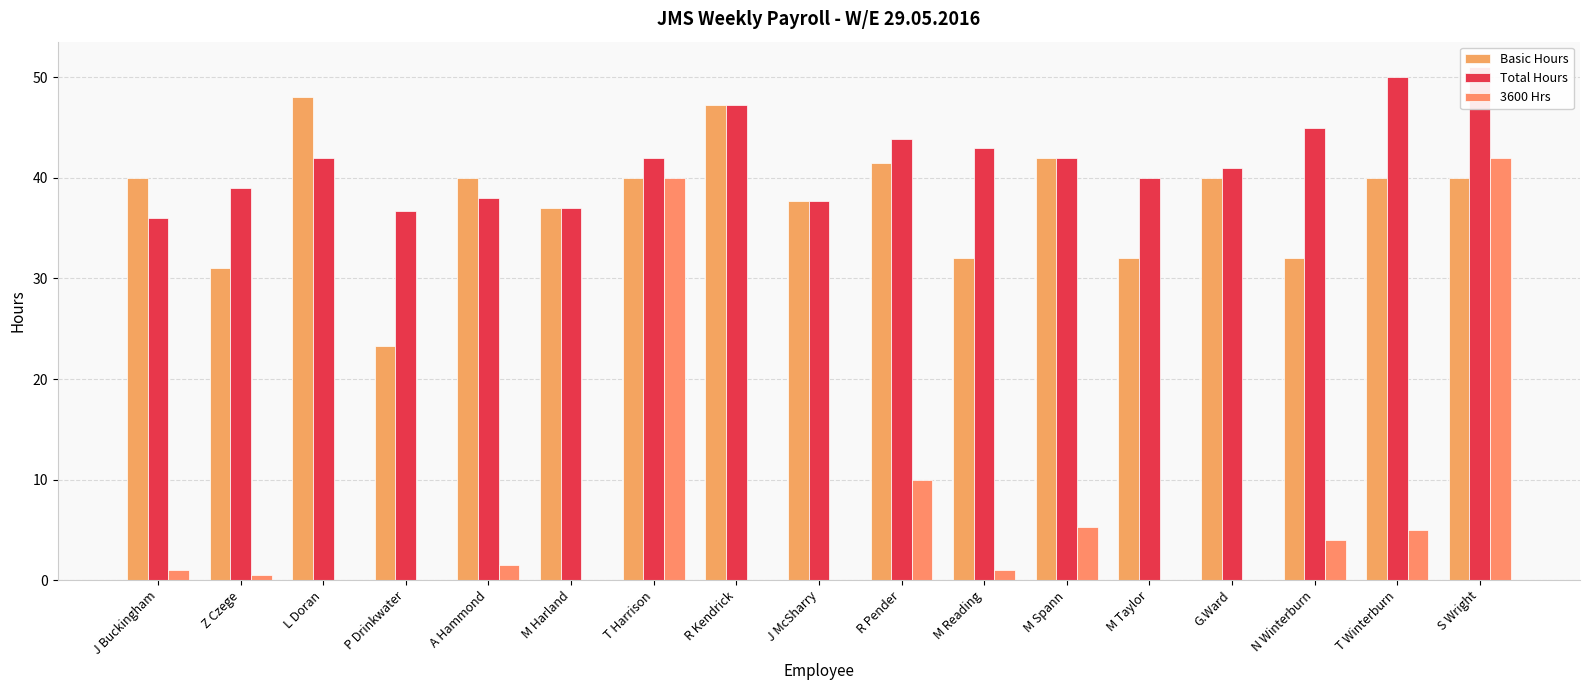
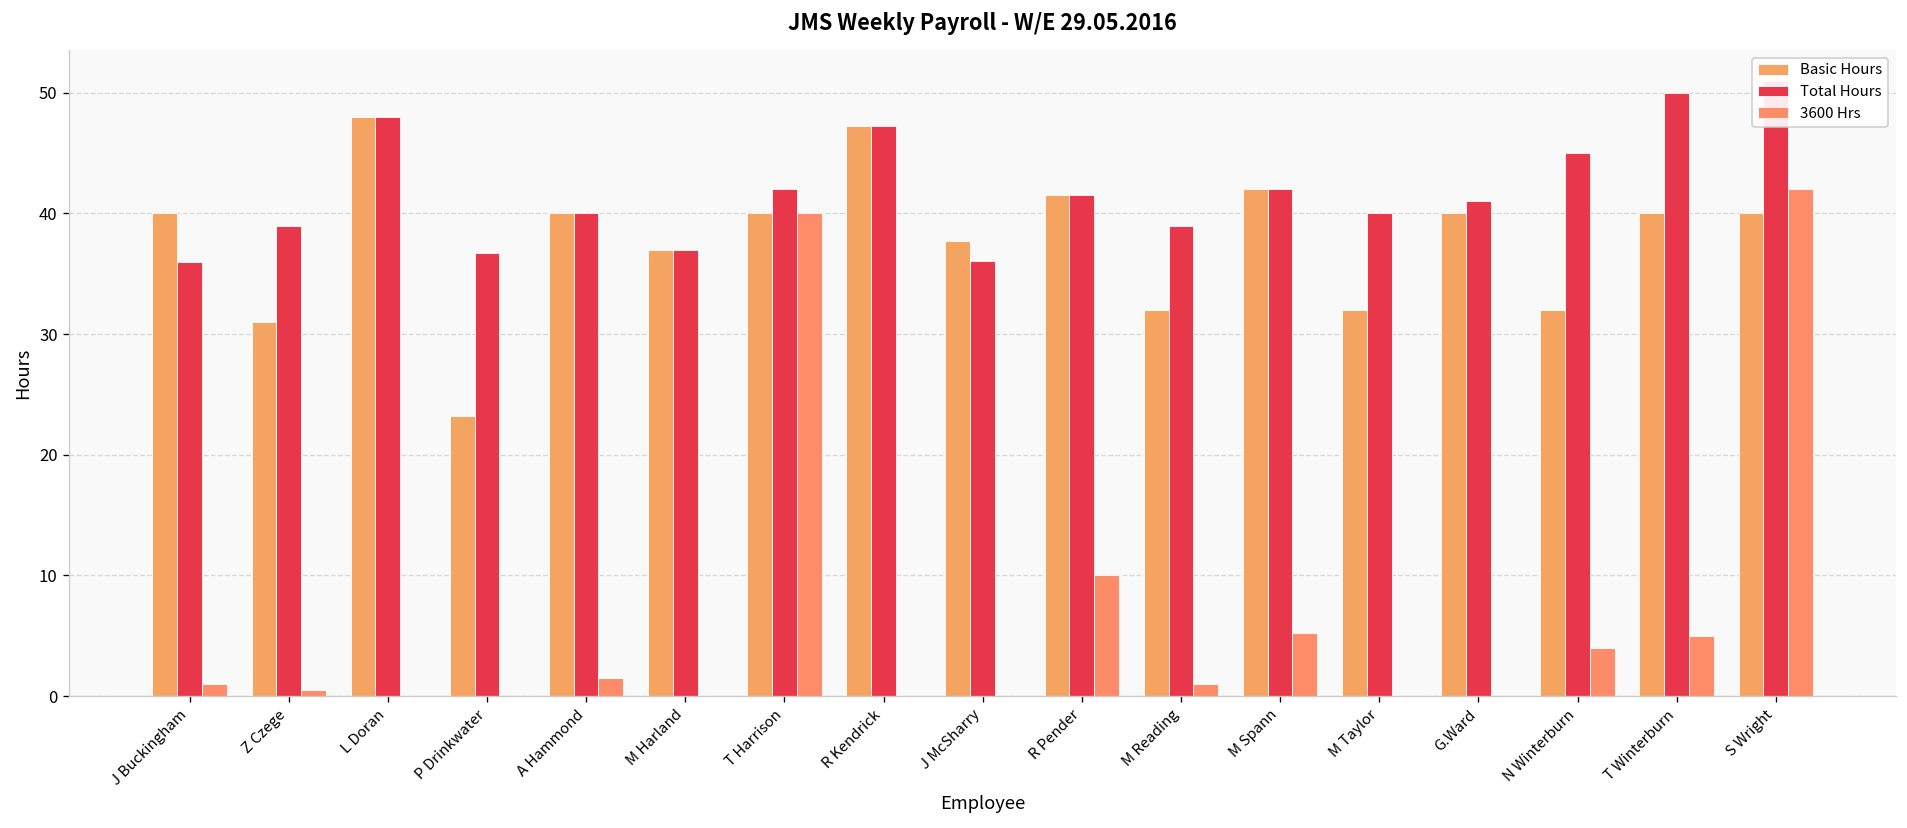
Total Hours, L Doran: 42 -> 48
Total Hours, A Hammond: 38 -> 40
Total Hours, J McSharry: 37.8 -> 36.0
Total Hours, R Pender: 43.9 -> 41.5
Total Hours, M Reading: 43 -> 39
